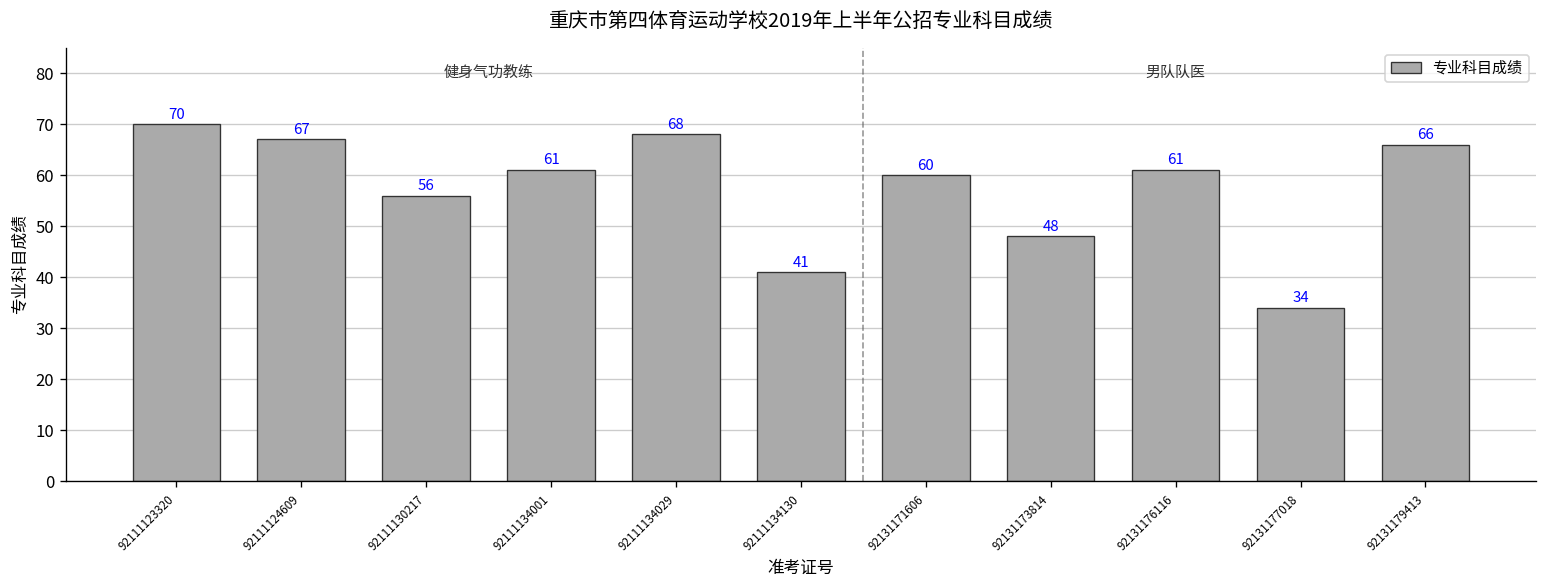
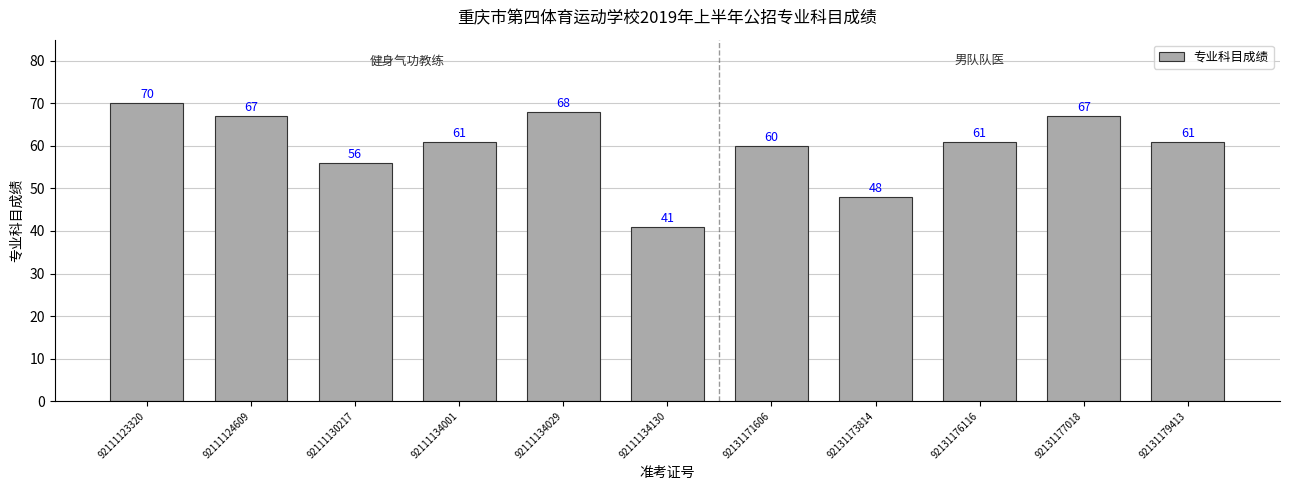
92131177018: 34 -> 67
92131179413: 66 -> 61
